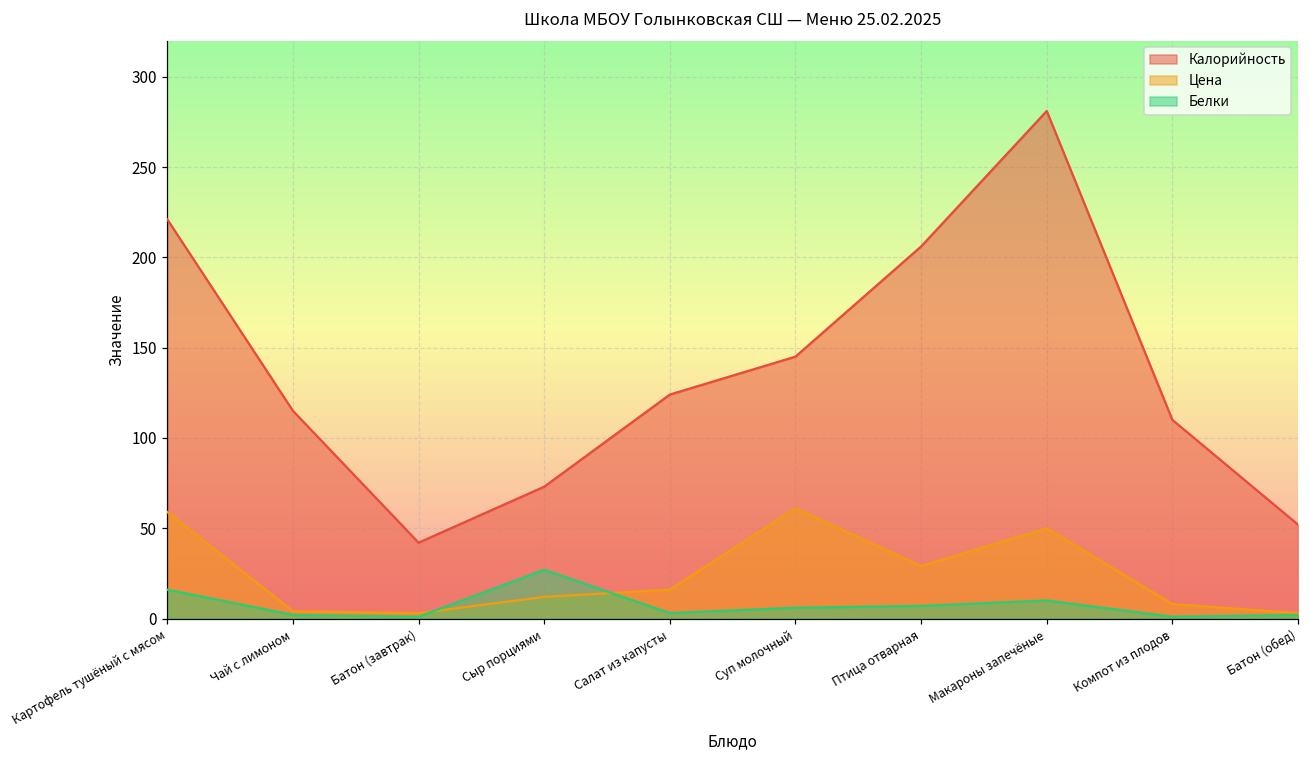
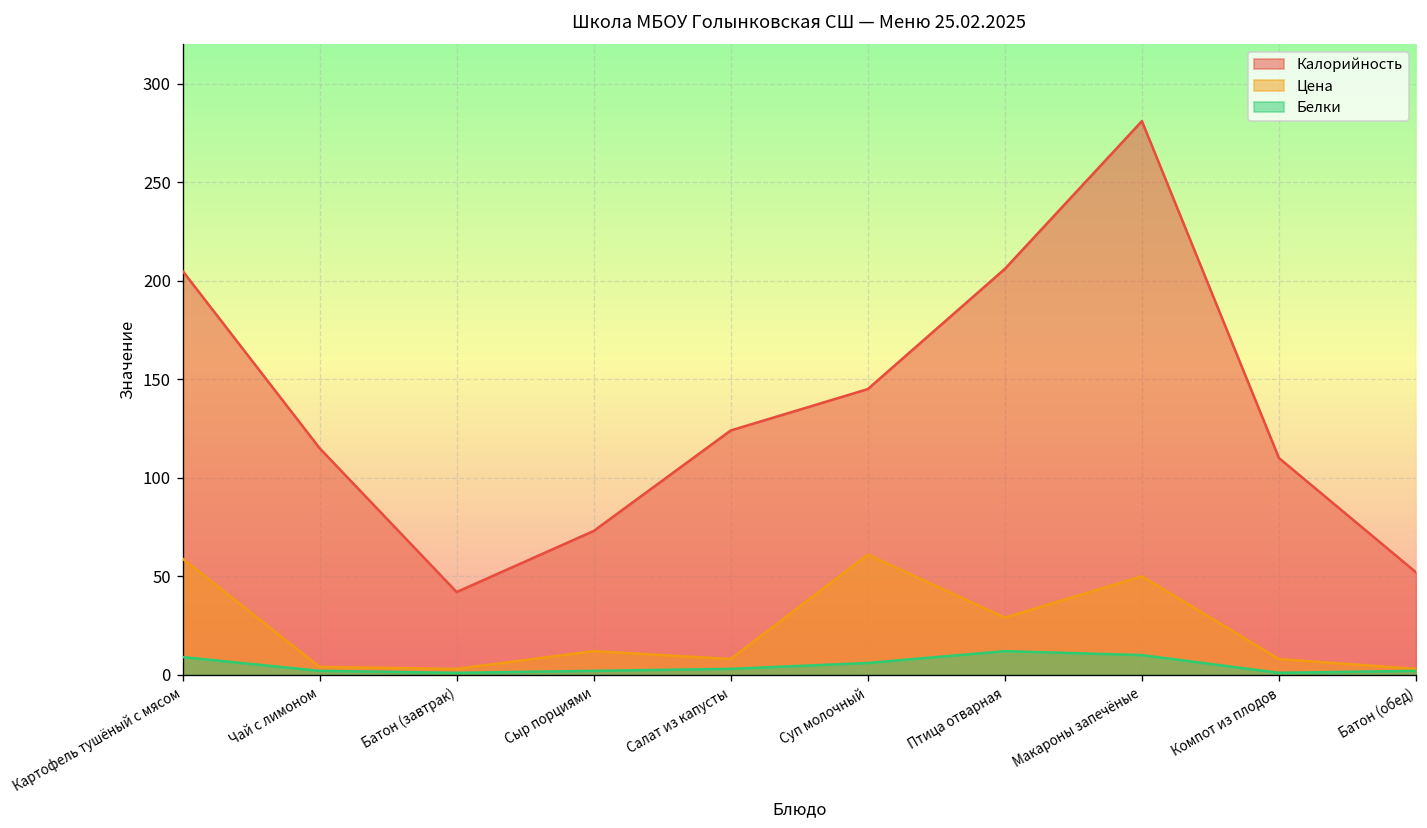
Калорийность, Картофель тушёный с мясом: 221 -> 205
Белки, Картофель тушёный с мясом: 16 -> 9
Белки, Сыр порциями: 27 -> 2
Цена, Салат из капусты: 16 -> 8
Белки, Птица отварная: 7 -> 12
